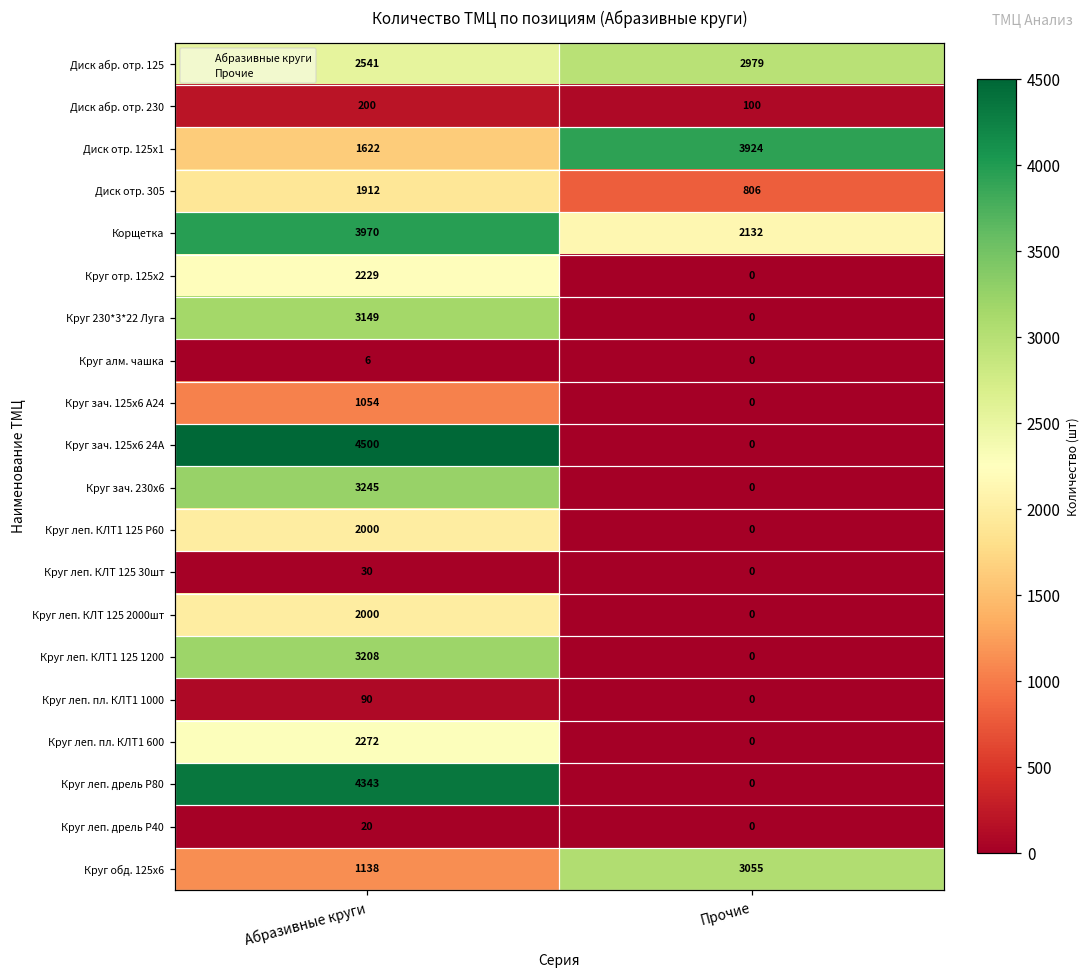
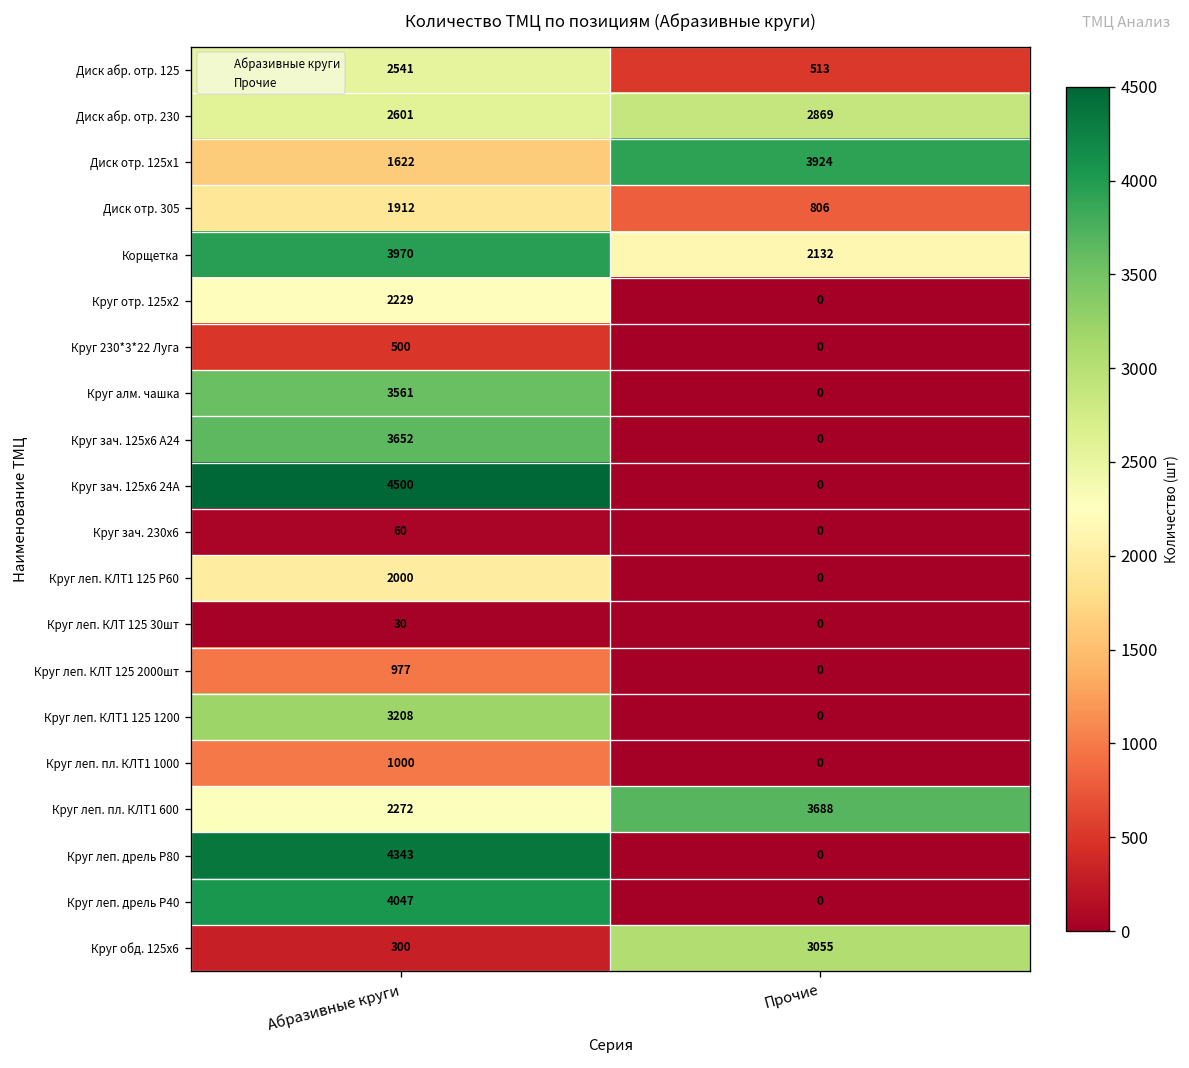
Диск абр. отр. 125, Прочие: 2979 -> 513
Диск абр. отр. 230, Абразивные круги: 200 -> 2601
Диск абр. отр. 230, Прочие: 100 -> 2869
Круг 230*3*22 Луга, Абразивные круги: 3149 -> 500
Круг алм. чашка, Абразивные круги: 6 -> 3561
Круг зач. 125х6 A24, Абразивные круги: 1054 -> 3652
Круг зач. 230х6, Абразивные круги: 3245 -> 60
Круг леп. КЛТ 125 2000шт, Абразивные круги: 2000 -> 977
Круг леп. пл. КЛТ1 1000, Абразивные круги: 90 -> 1000
Круг леп. пл. КЛТ1 600, Прочие: 0 -> 3688
Круг леп. дрель P40, Абразивные круги: 20 -> 4047
Круг обд. 125х6, Абразивные круги: 1138 -> 300
